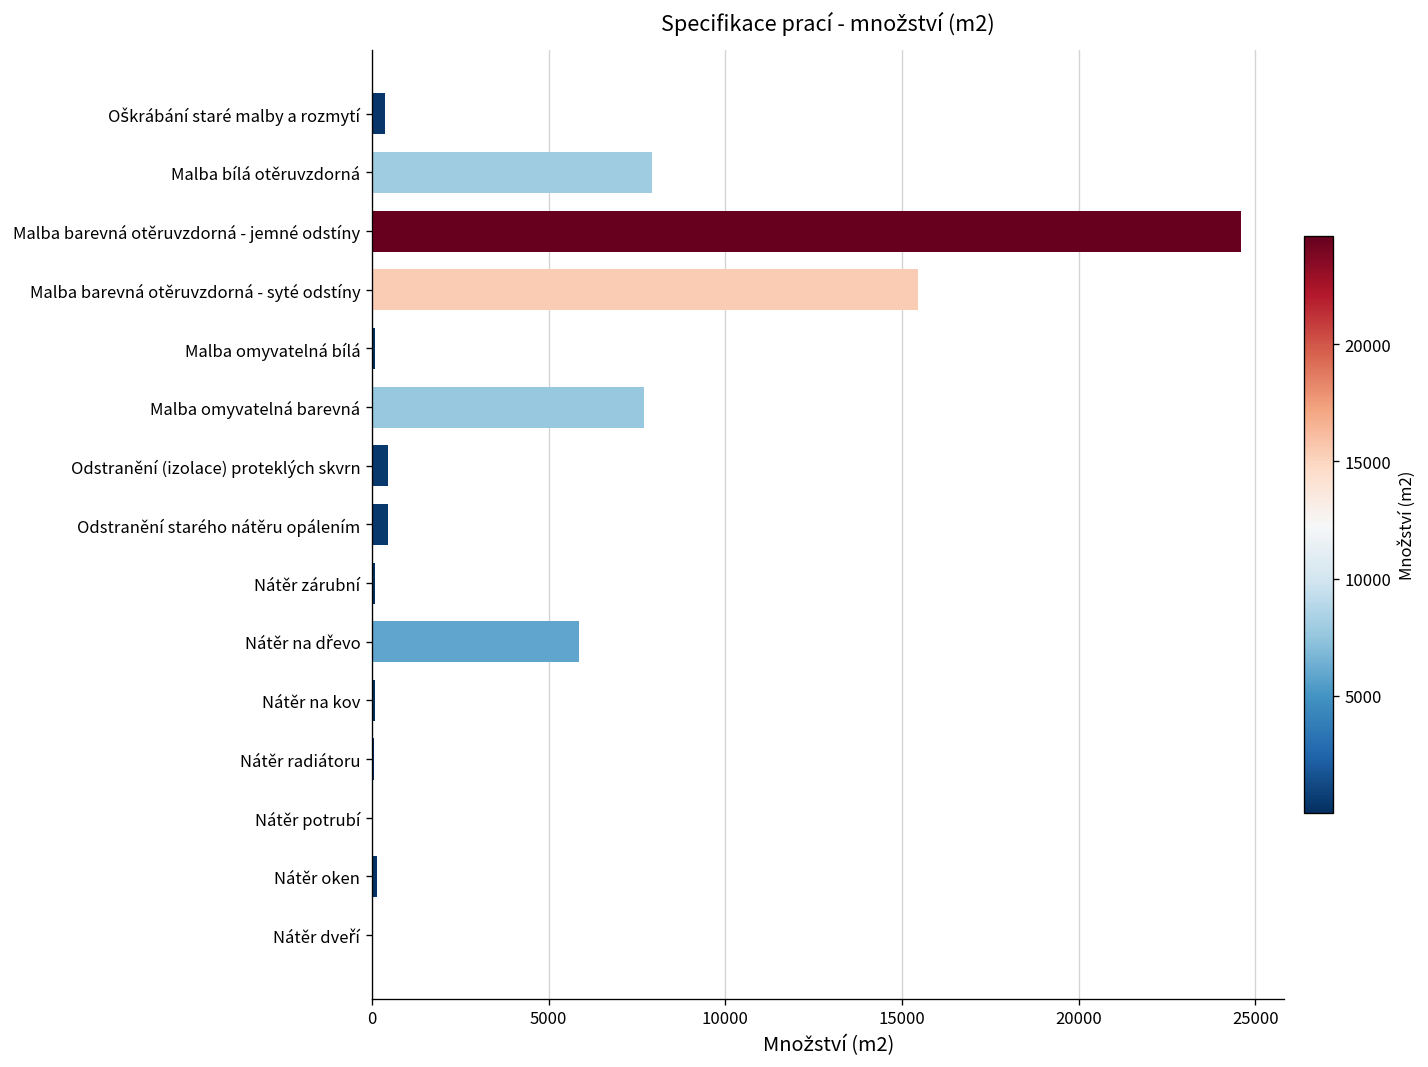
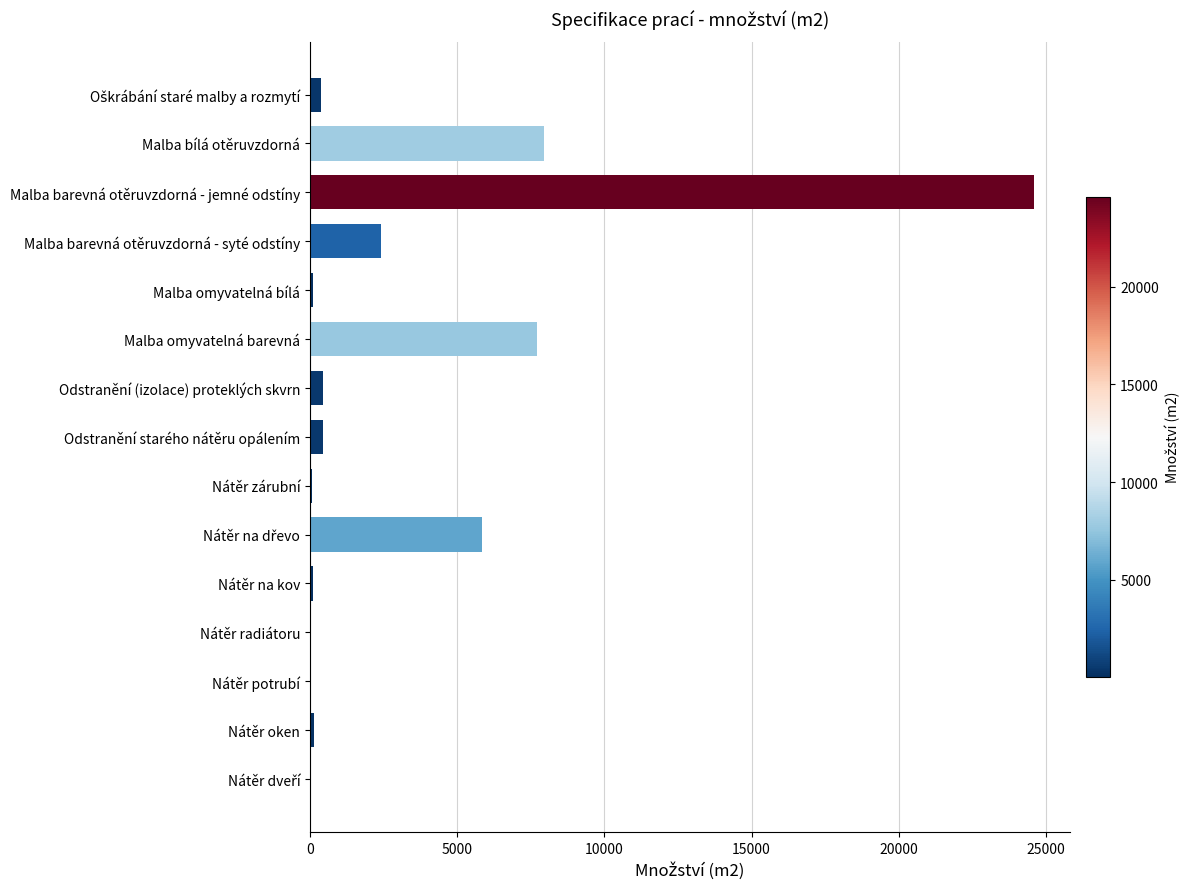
Malba barevná otěruvzdorná - syté odstíny: 15500 -> 2400
